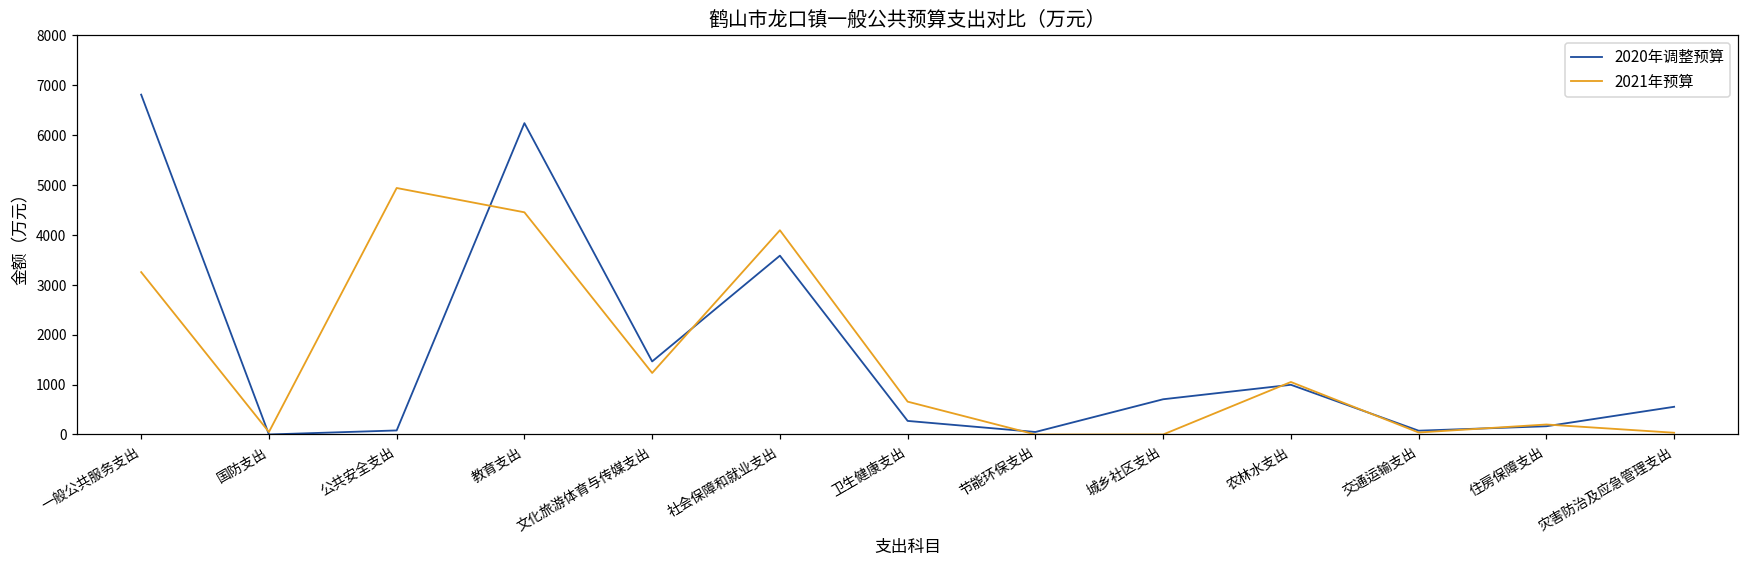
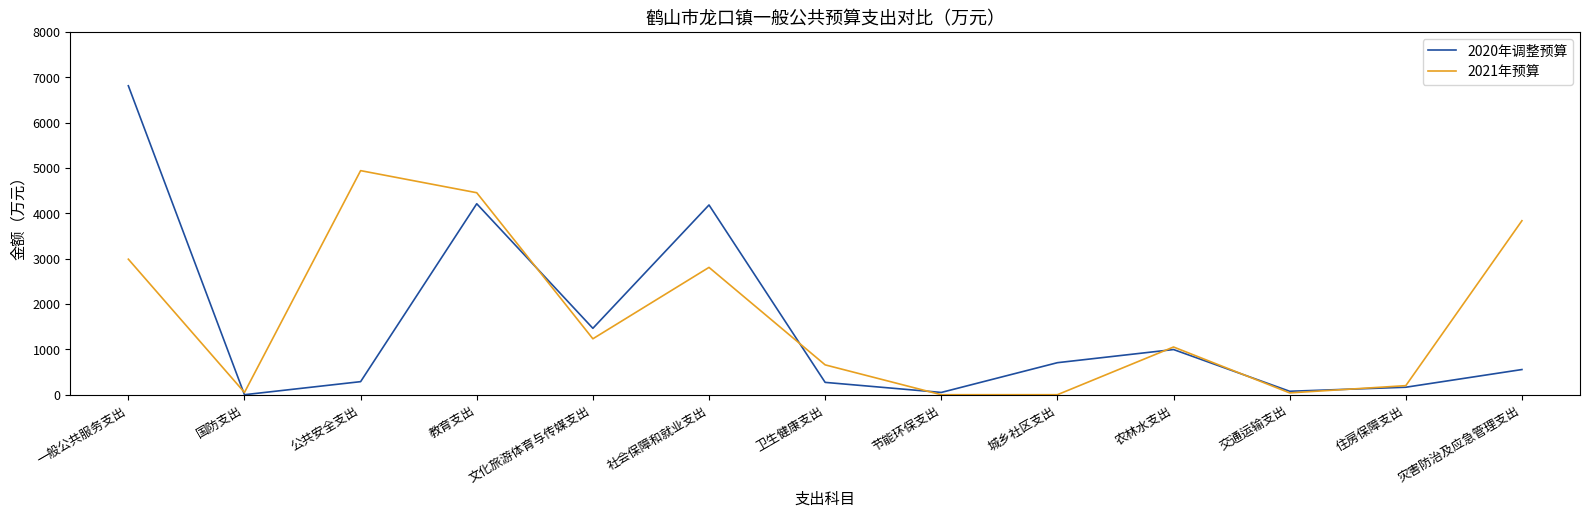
2021年预算, 一般公共服务支出: 3300 -> 3000
2020年调整预算, 公共安全支出: 100 -> 300
2020年调整预算, 教育支出: 6200 -> 4200
2020年调整预算, 社会保障和就业支出: 3600 -> 4200
2021年预算, 社会保障和就业支出: 4100 -> 2800
2021年预算, 灾害防治及应急管理支出: 0 -> 3800
